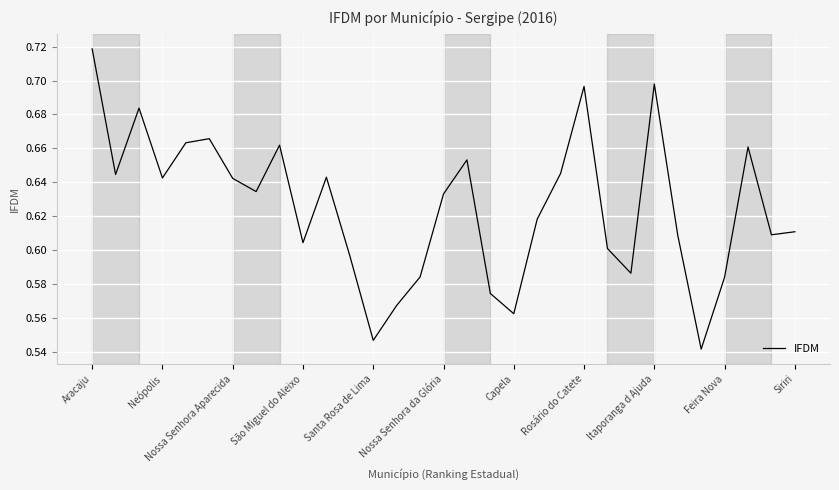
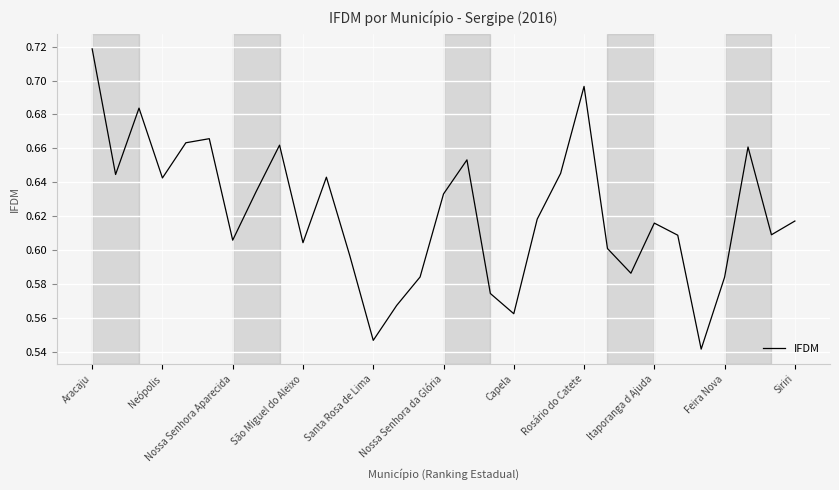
Nossa Senhora Aparecida: 0.642 -> 0.606
Itaporanga d Ajuda: 0.698 -> 0.616
Siriri: 0.611 -> 0.617
